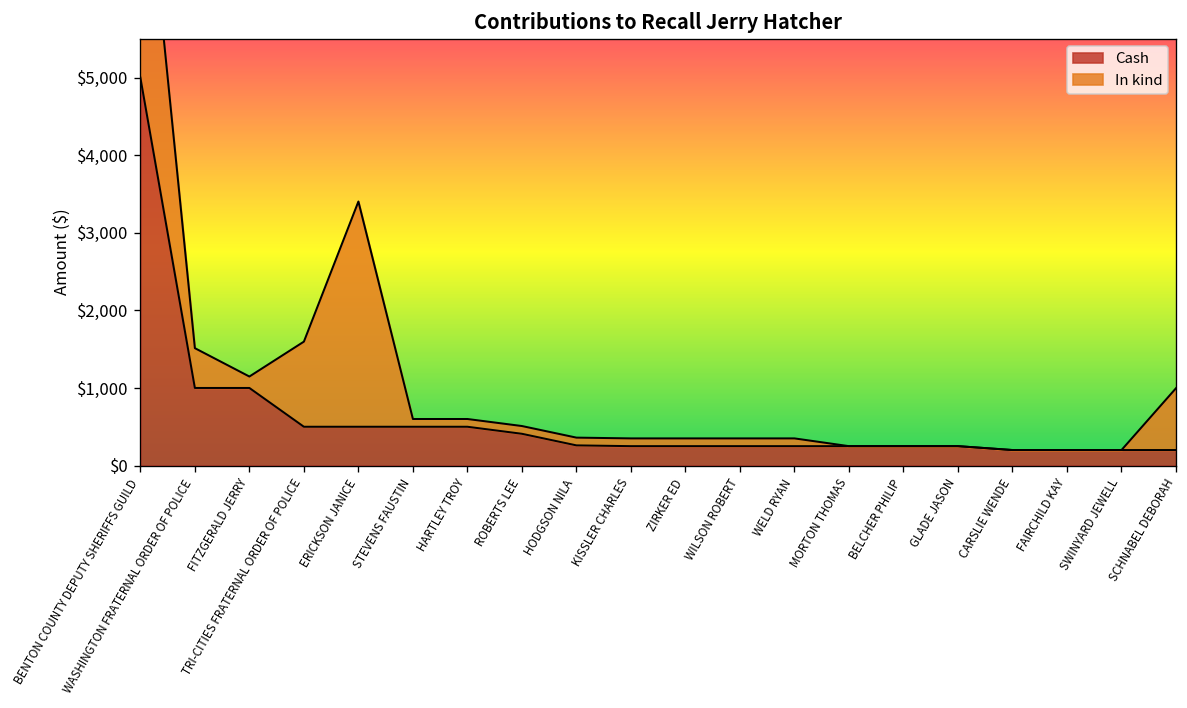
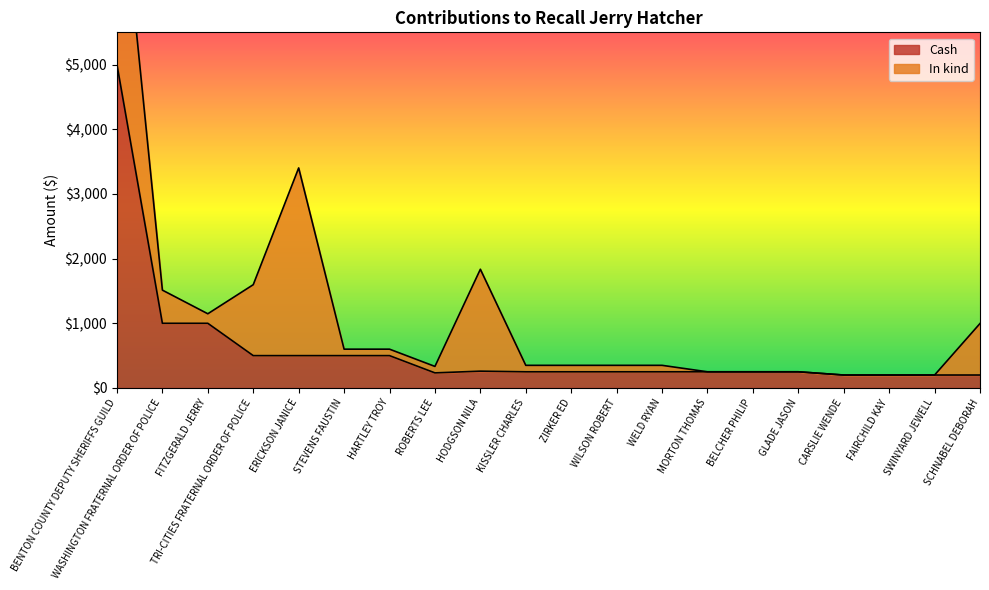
Cash, ROBERTS LEE: $400 -> $200
In kind, HODGSON NILA: $100 -> $1,600
